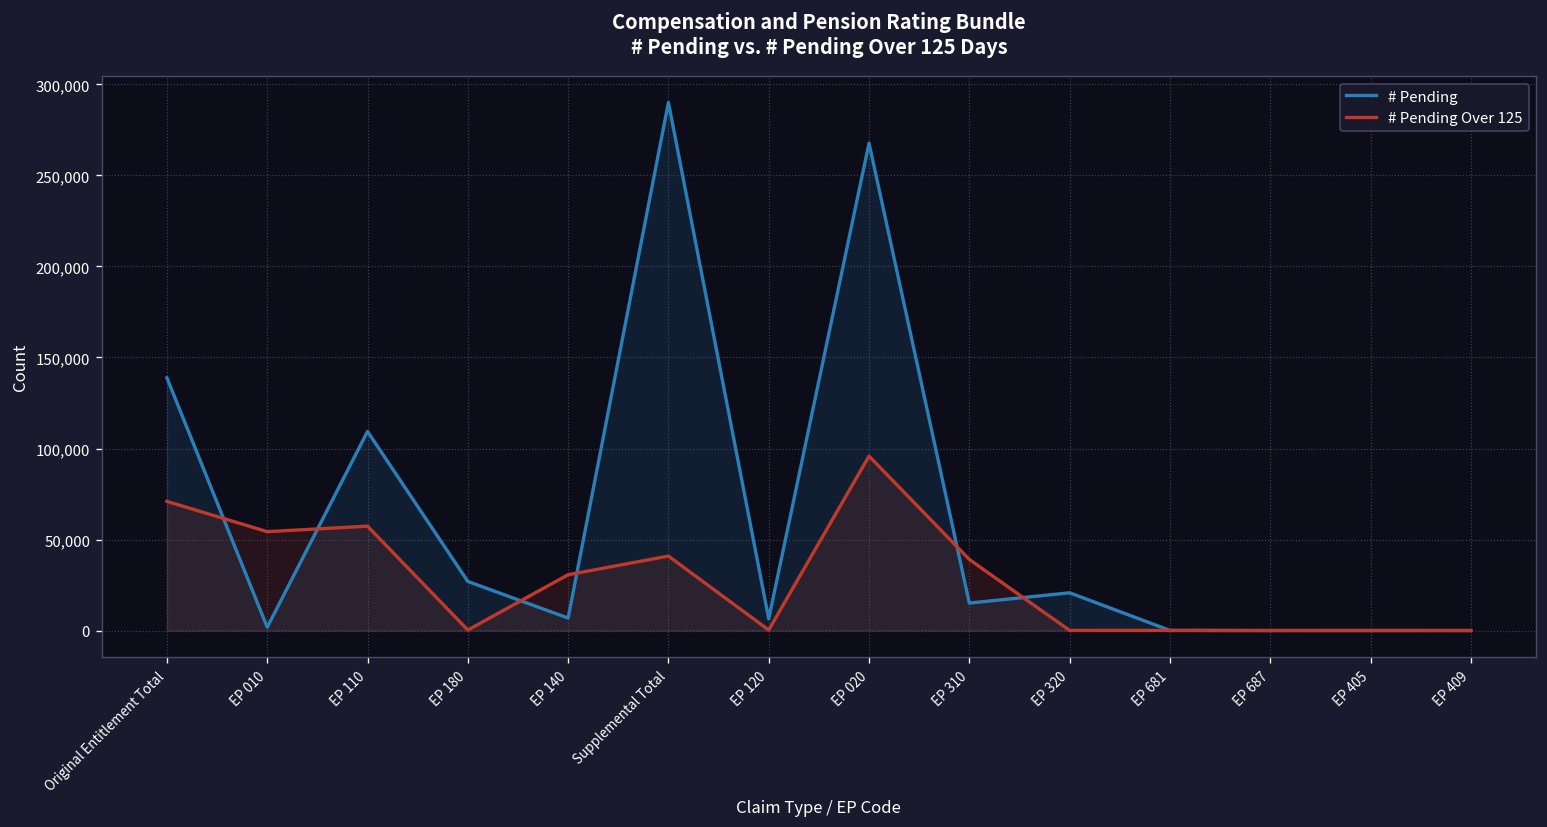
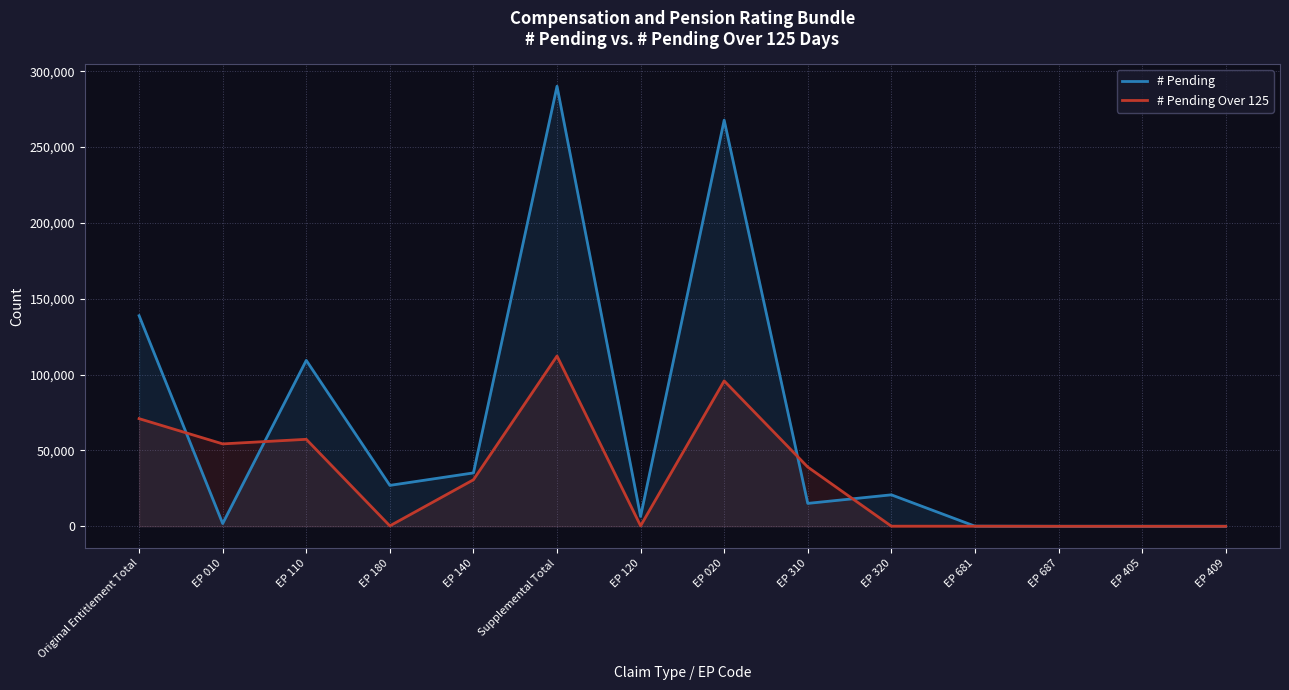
# Pending, EP 140: 7,000 -> 35,000
# Pending Over 125, Supplemental Total: 41,000 -> 112,000
